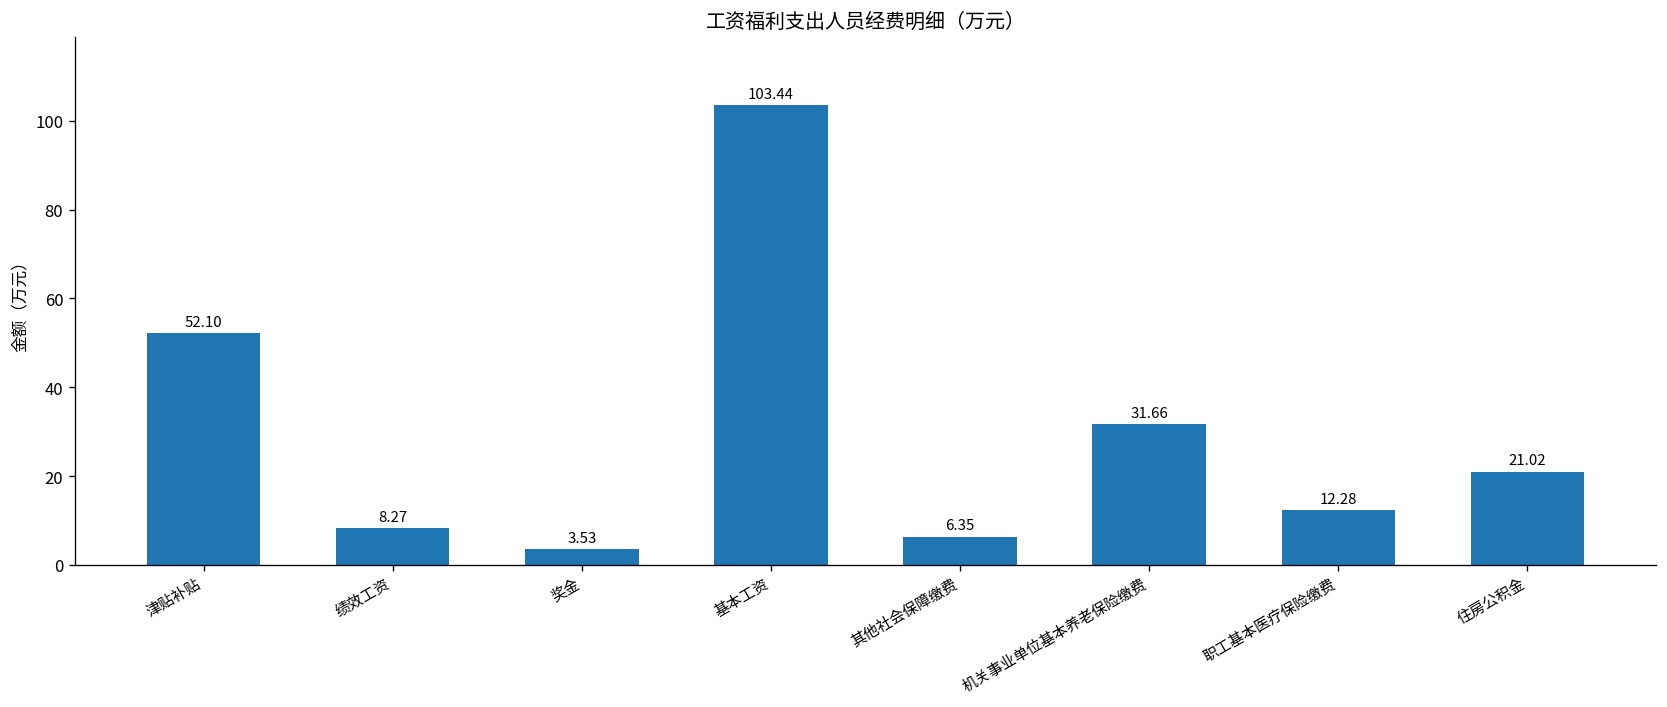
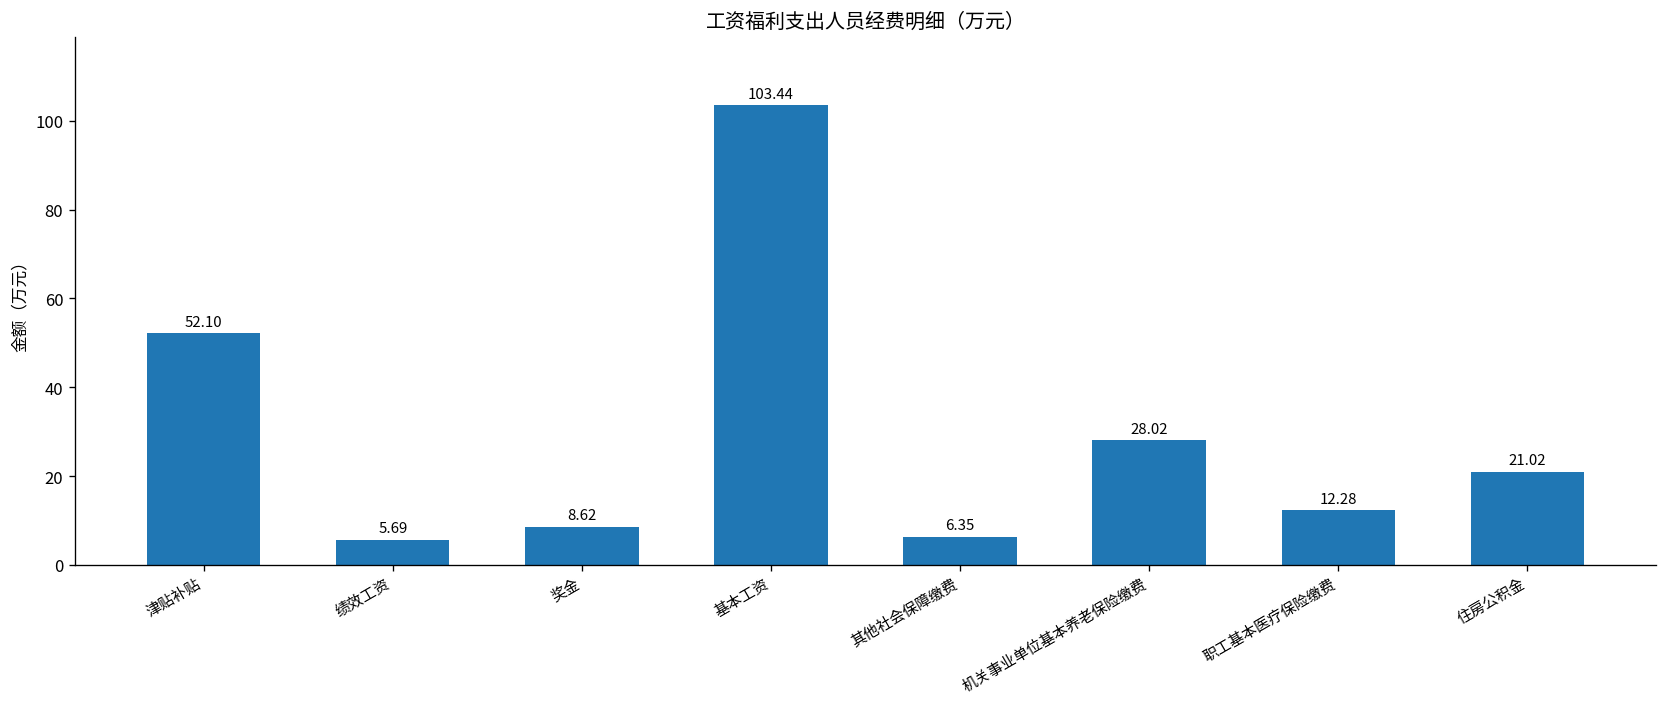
绩效工资: 8.27 -> 5.69
奖金: 3.53 -> 8.62
机关事业单位基本养老保险缴费: 31.66 -> 28.02
